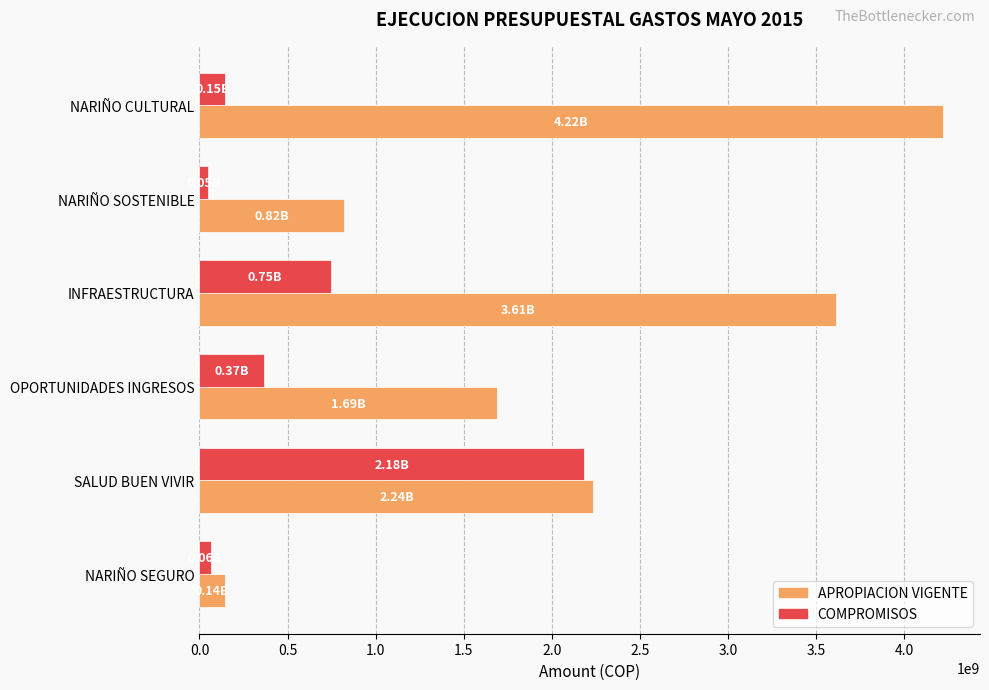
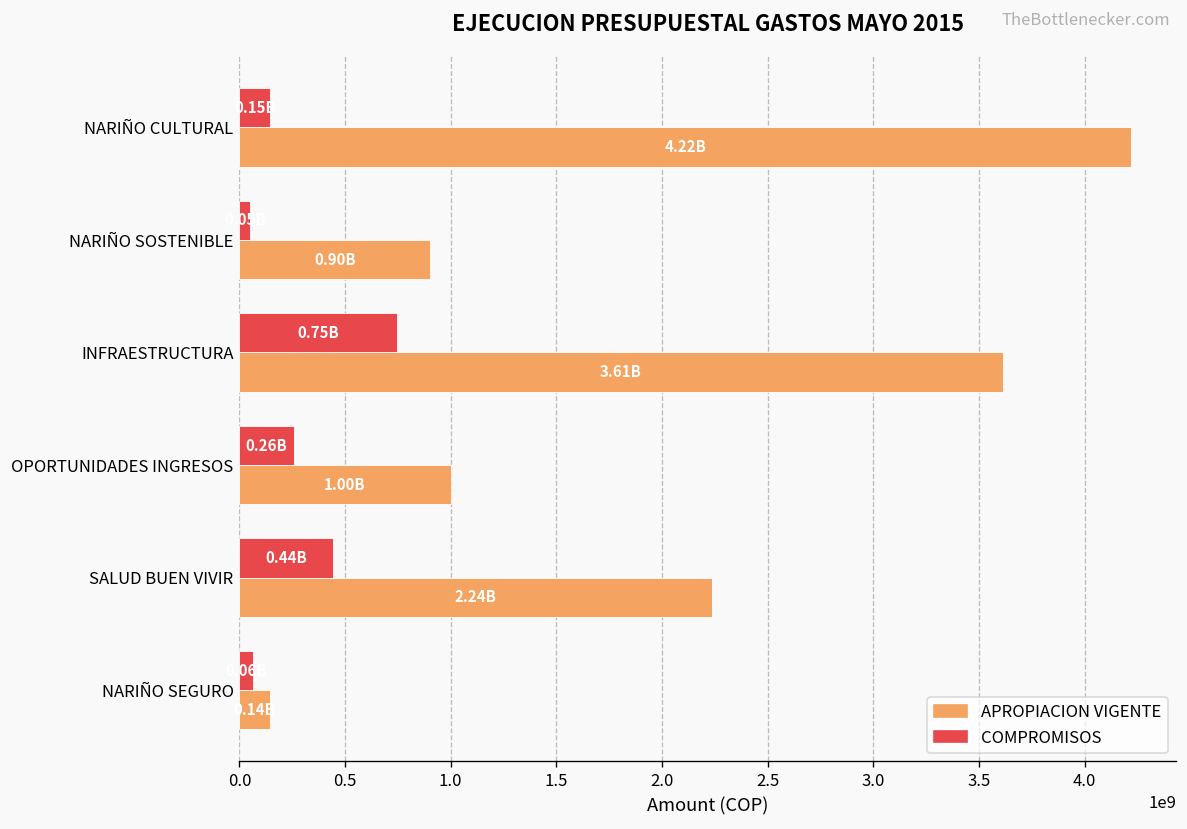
APROPIACION VIGENTE, NARIÑO SOSTENIBLE: 0.82B -> 0.90B
COMPROMISOS, OPORTUNIDADES INGRESOS: 0.37B -> 0.26B
APROPIACION VIGENTE, OPORTUNIDADES INGRESOS: 1.69B -> 1.00B
COMPROMISOS, SALUD BUEN VIVIR: 2.18B -> 0.44B
